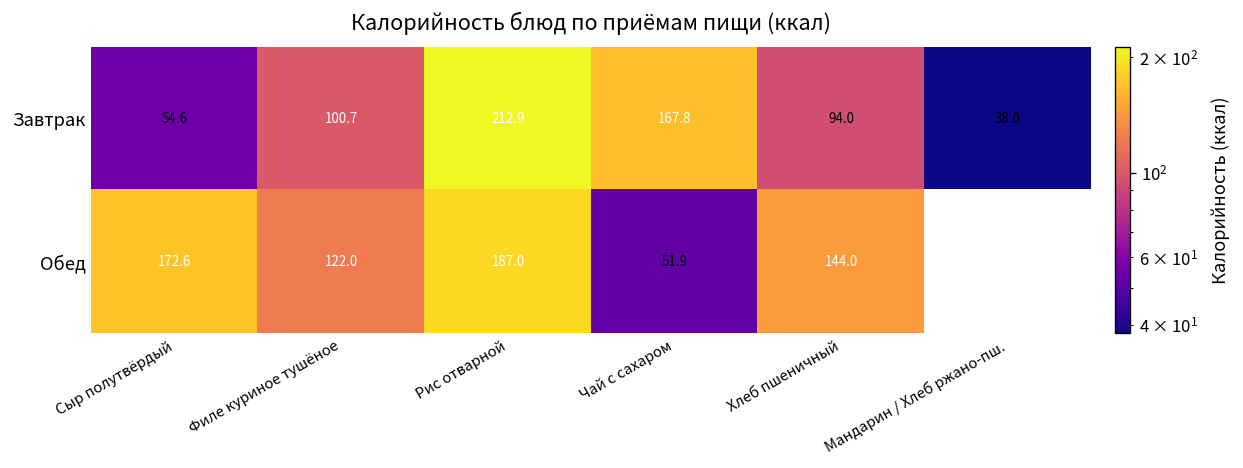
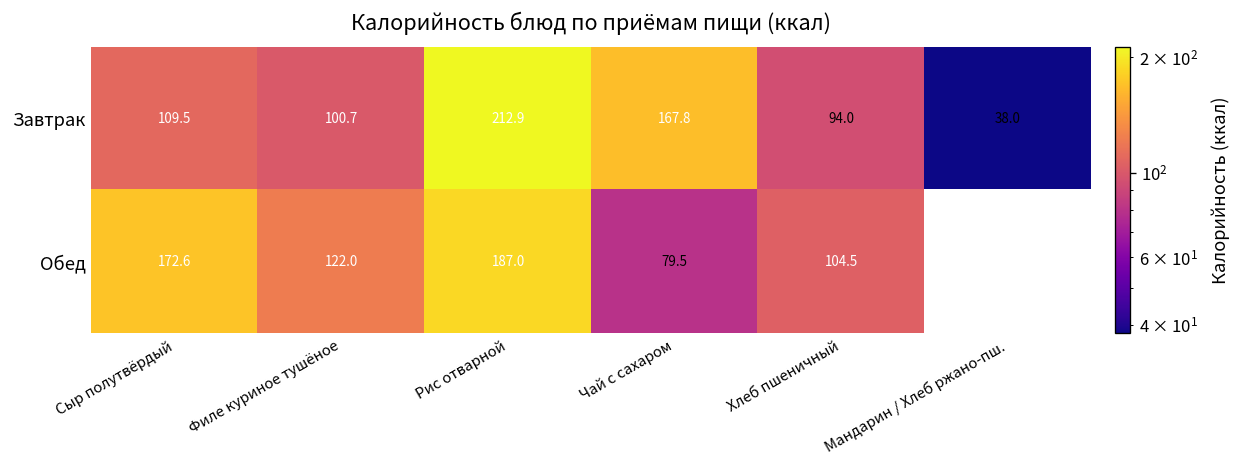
Завтрак, Сыр полутвёрдый: 54.6 -> 109.5
Обед, Чай с сахаром: 51.9 -> 79.5
Обед, Хлеб пшеничный: 144.0 -> 104.5
